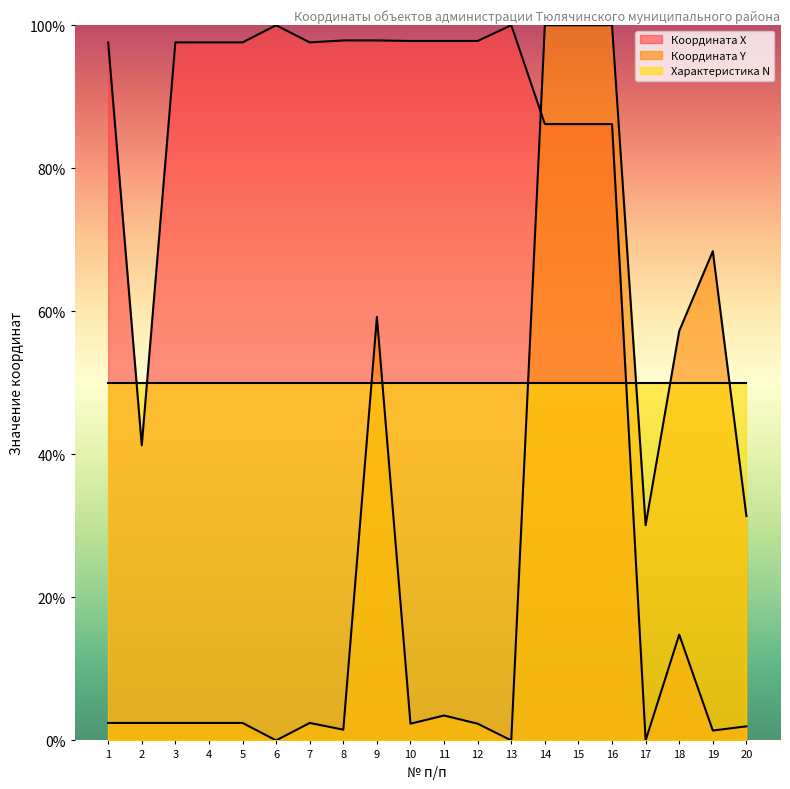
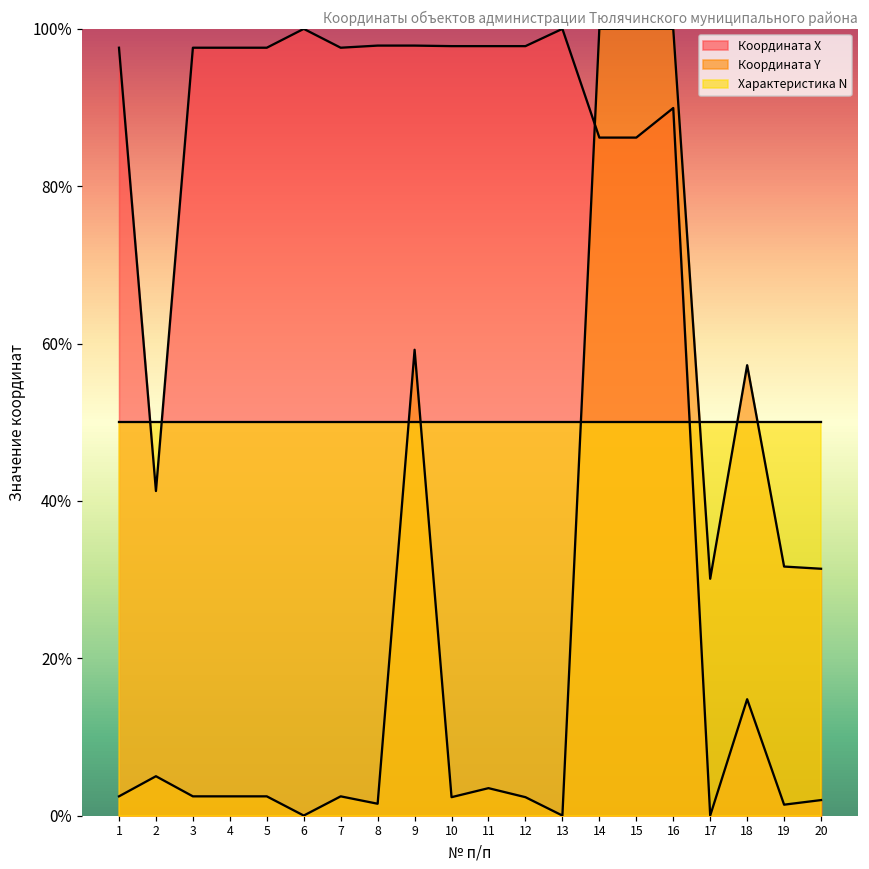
Координата Y, 2: 2% -> 5%
Координата X, 16: 86% -> 90%
Координата Y, 19: 68% -> 32%
